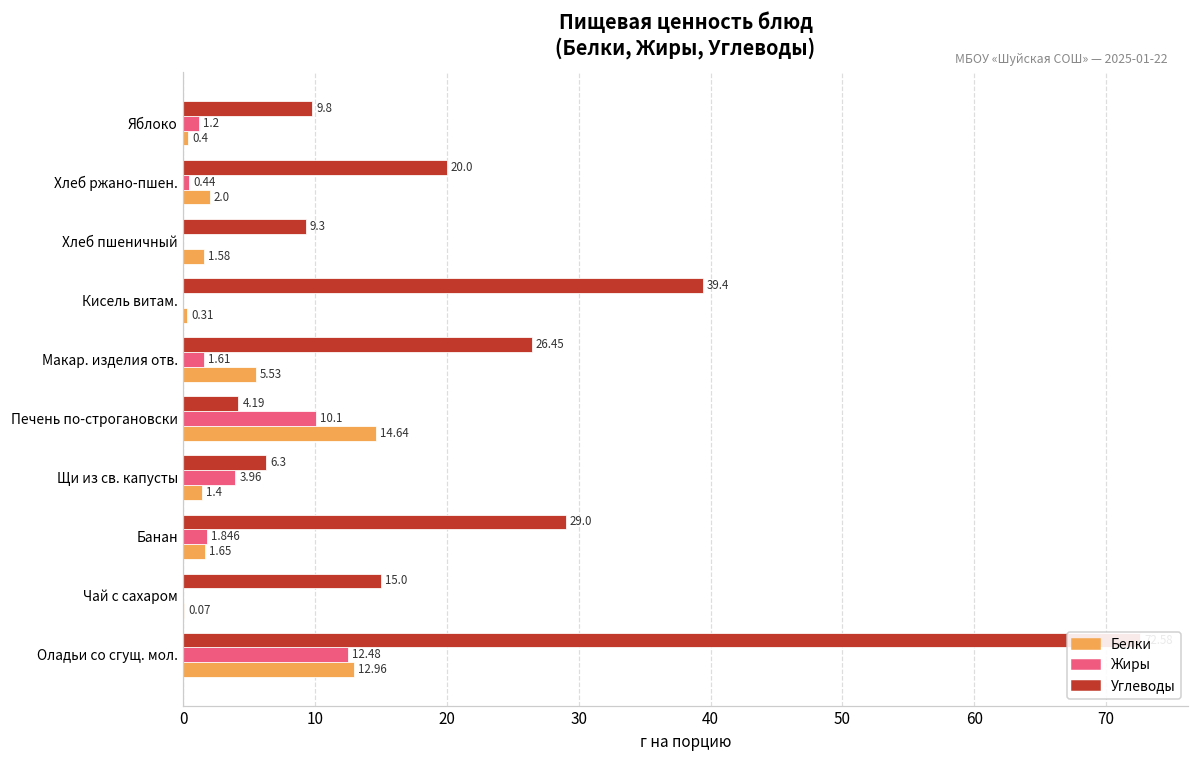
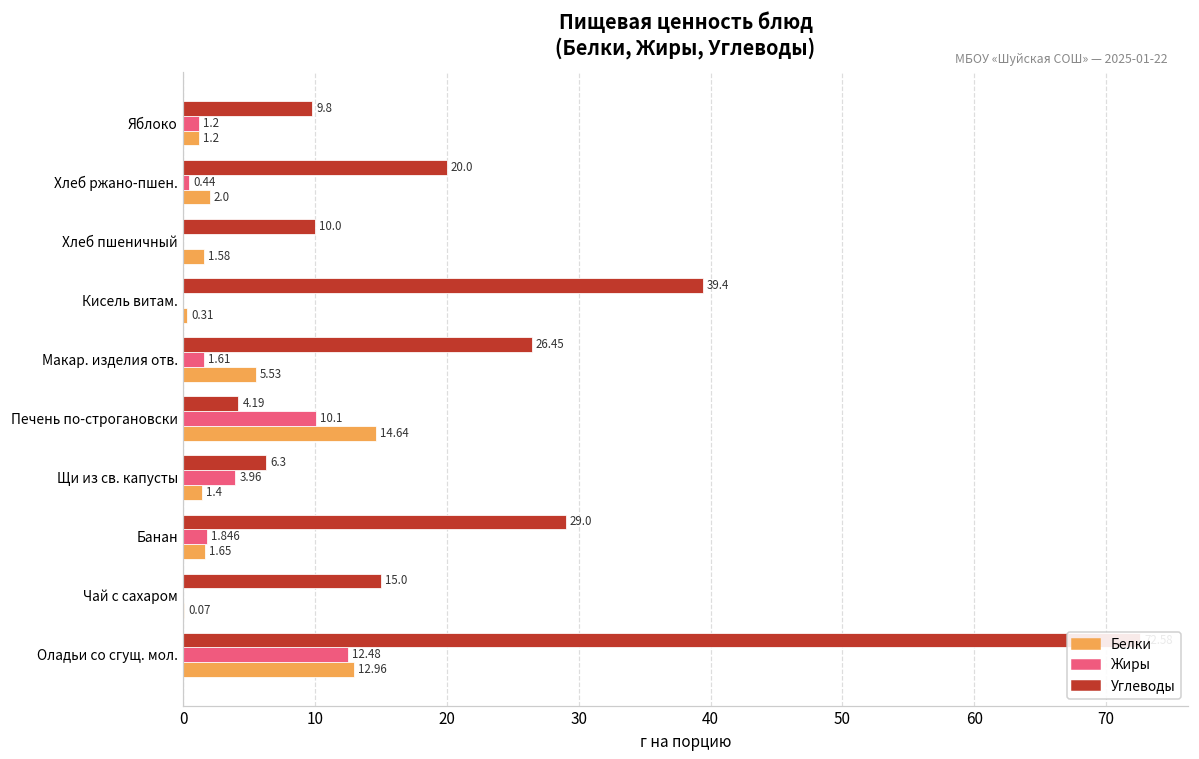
Белки, Яблоко: 0.4 -> 1.2
Углеводы, Хлеб пшеничный: 9.3 -> 10.0
